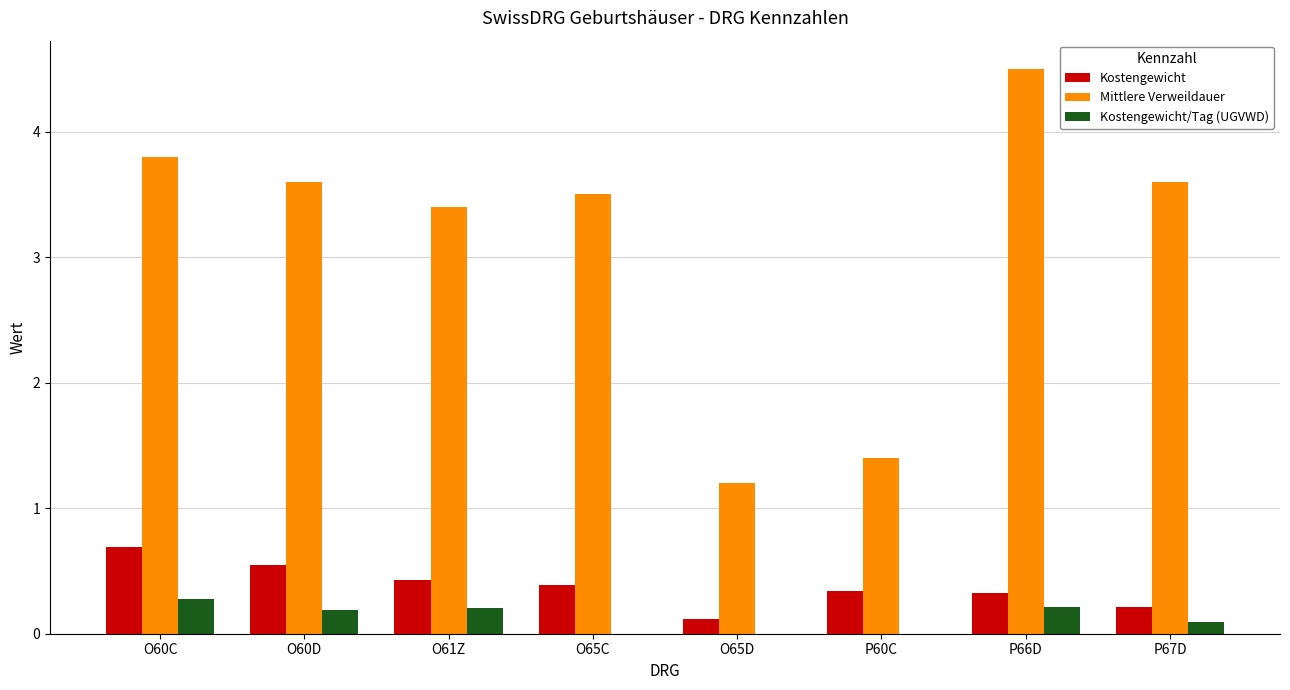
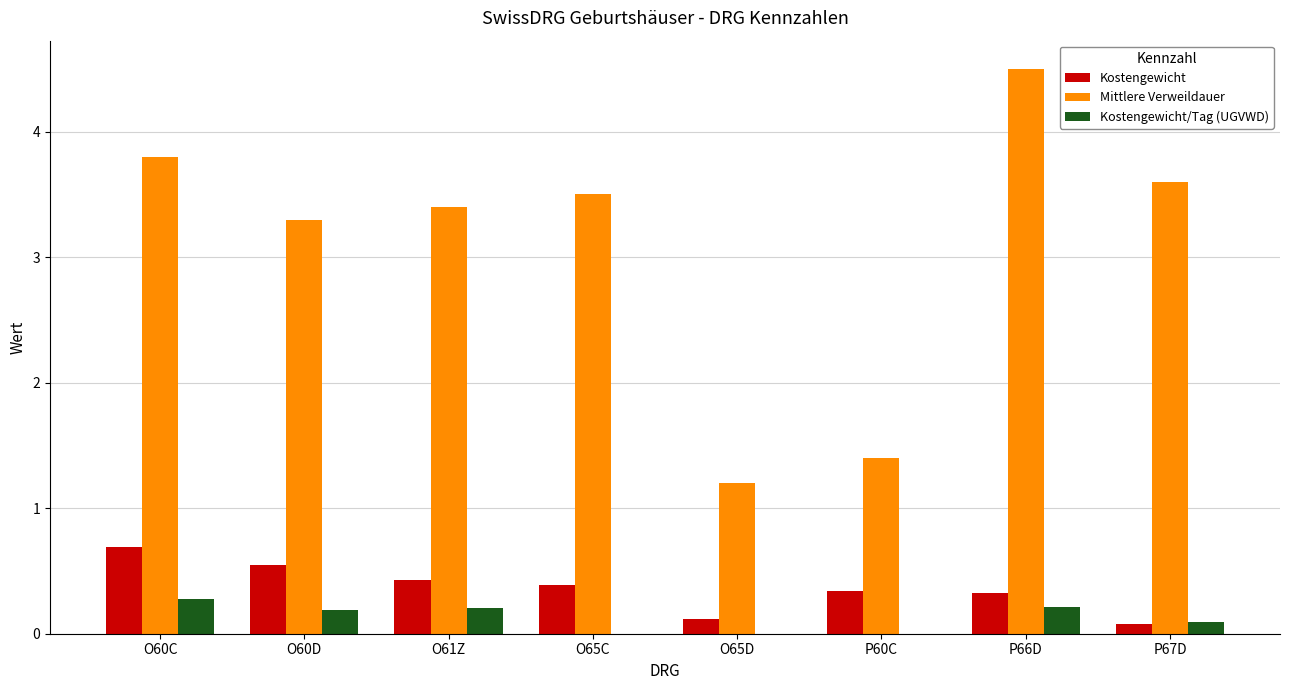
Mittlere Verweildauer, O60D: 3.6 -> 3.3
Kostengewicht, P67D: 0.21 -> 0.08
